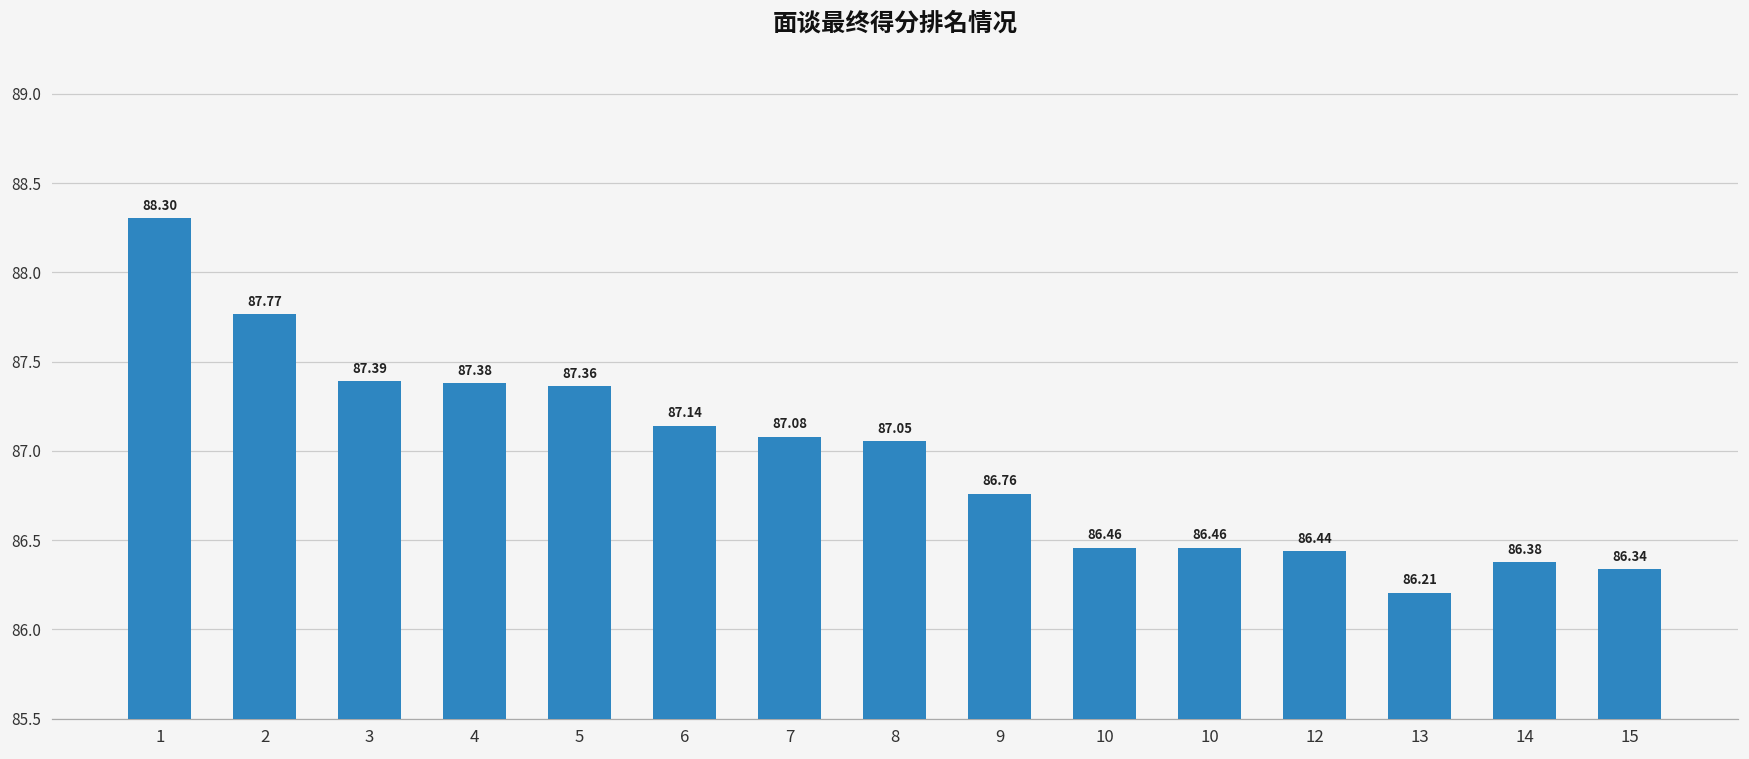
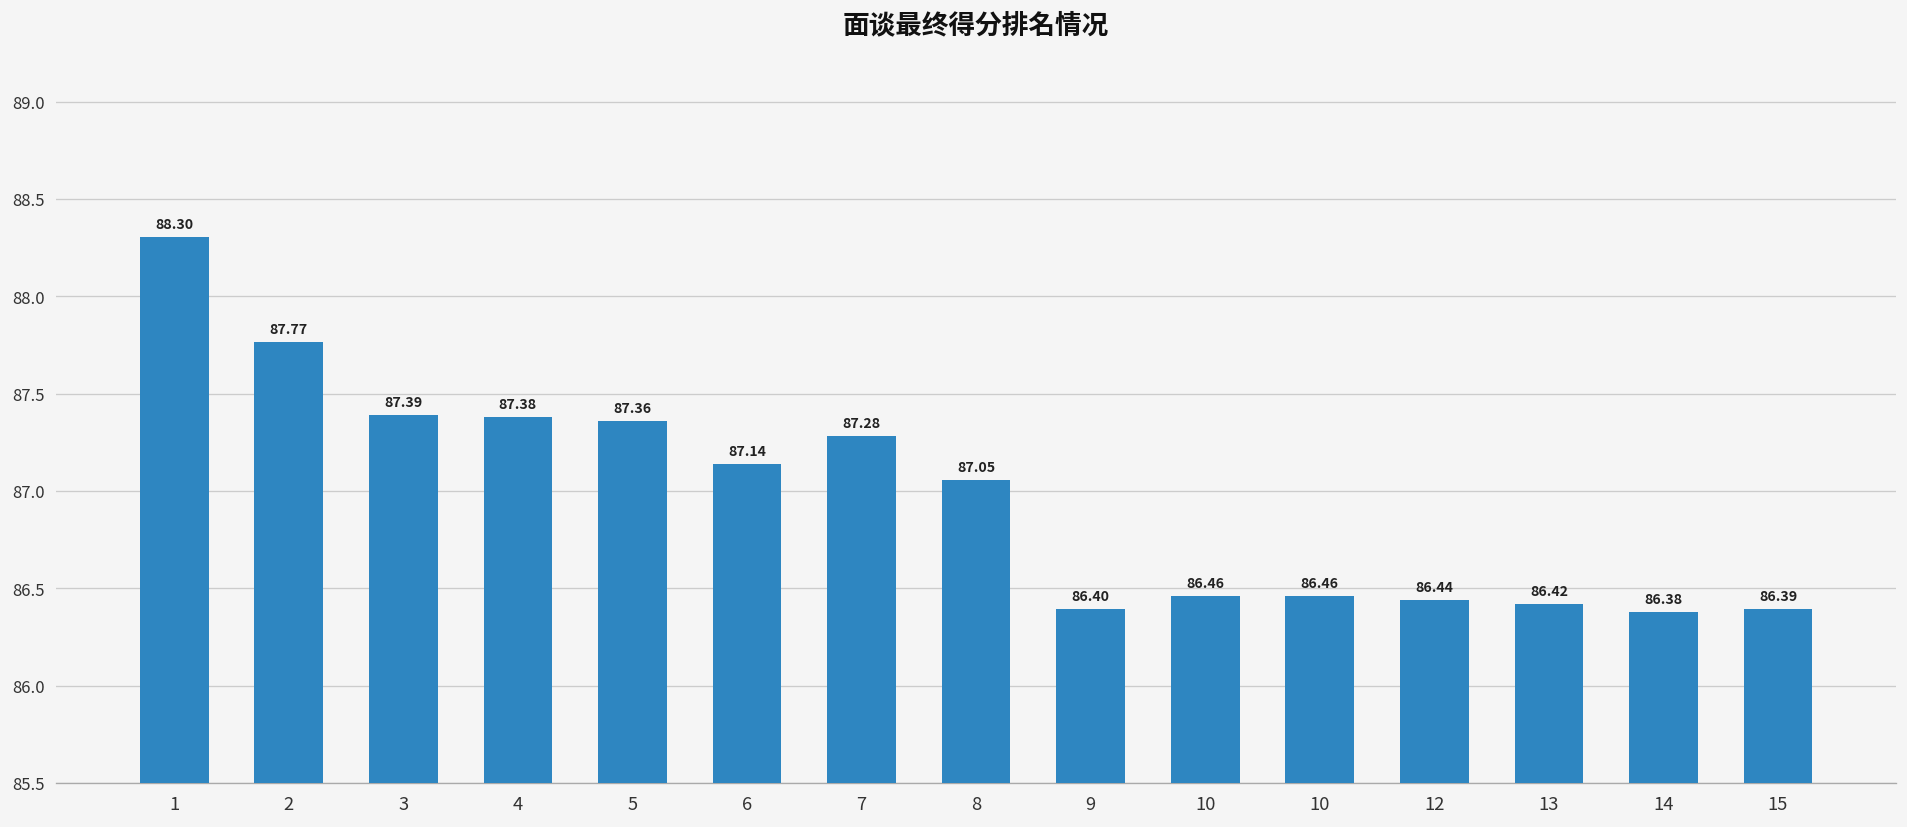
7: 87.08 -> 87.28
9: 86.76 -> 86.40
13: 86.21 -> 86.42
15: 86.34 -> 86.39
